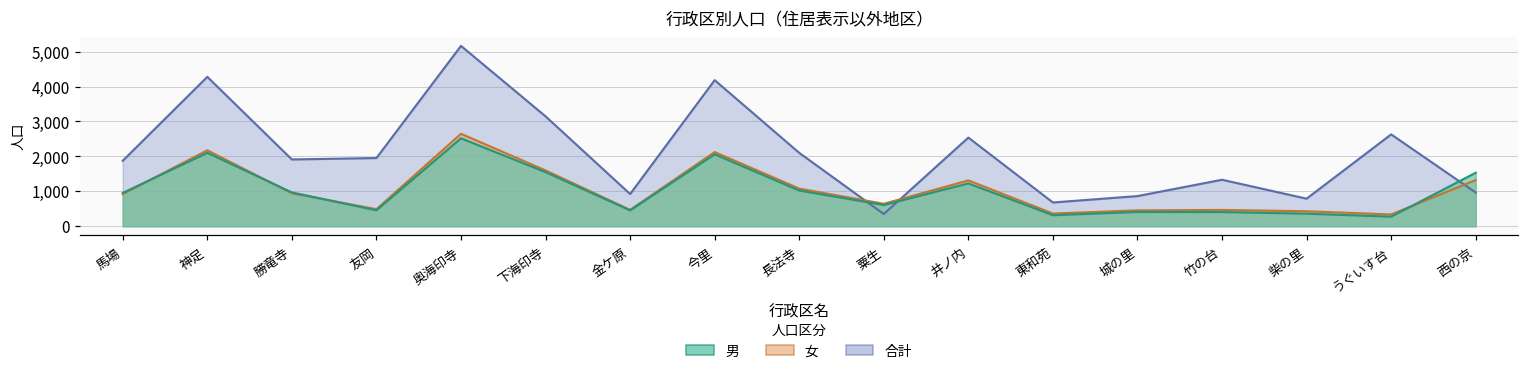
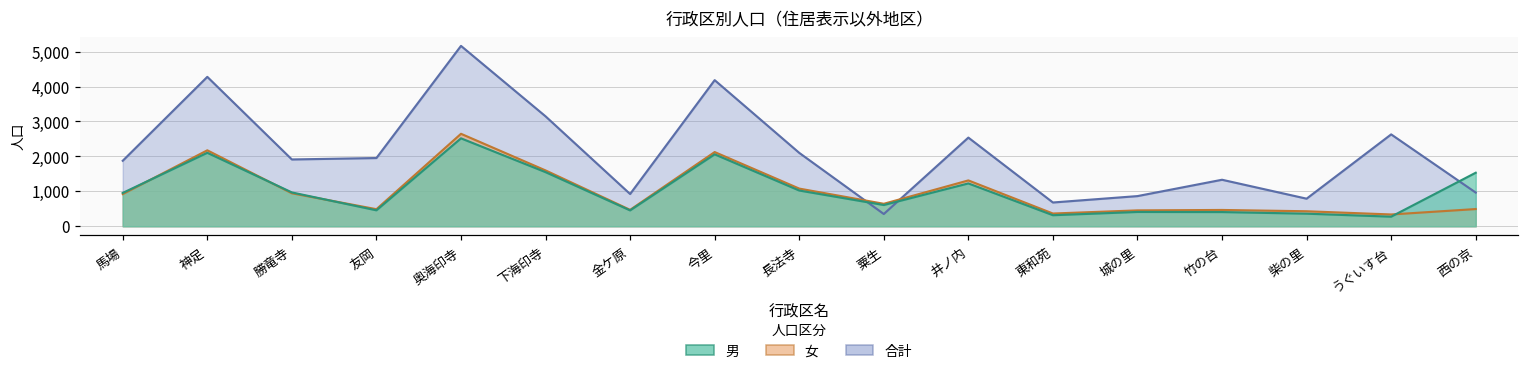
女, 西の京: 1,300 -> 500
